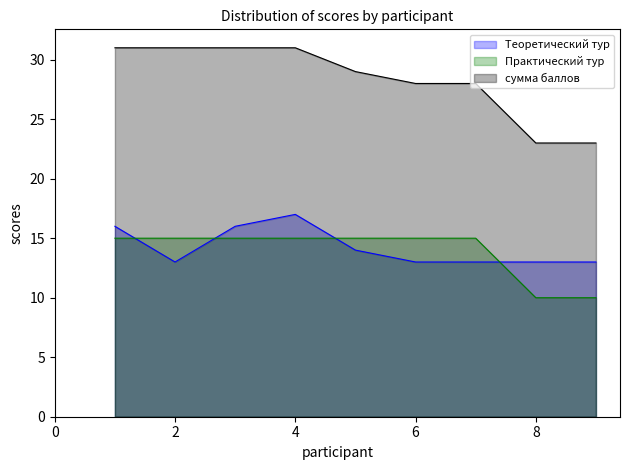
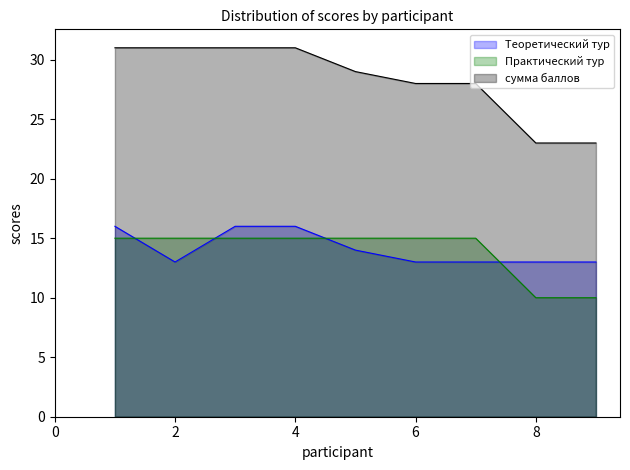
Теоретический тур, 4: 17 -> 16
